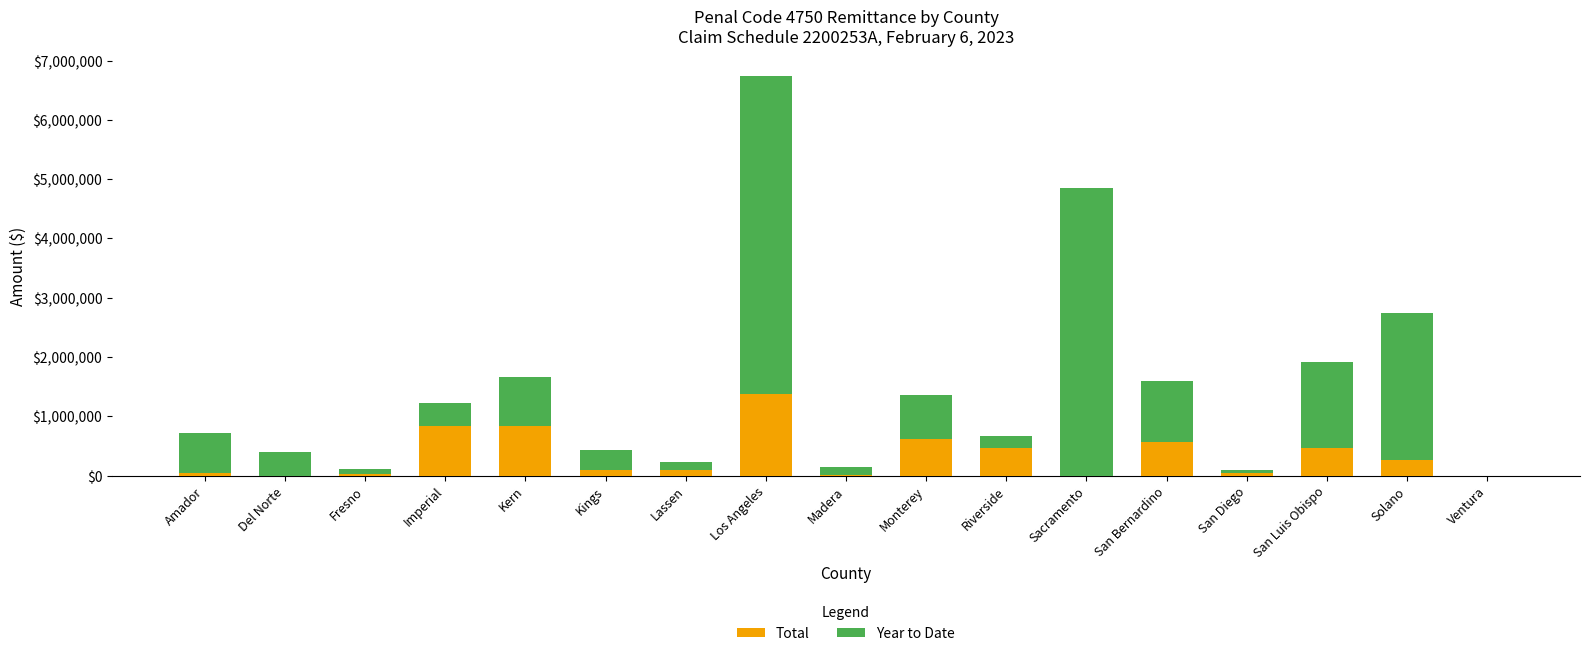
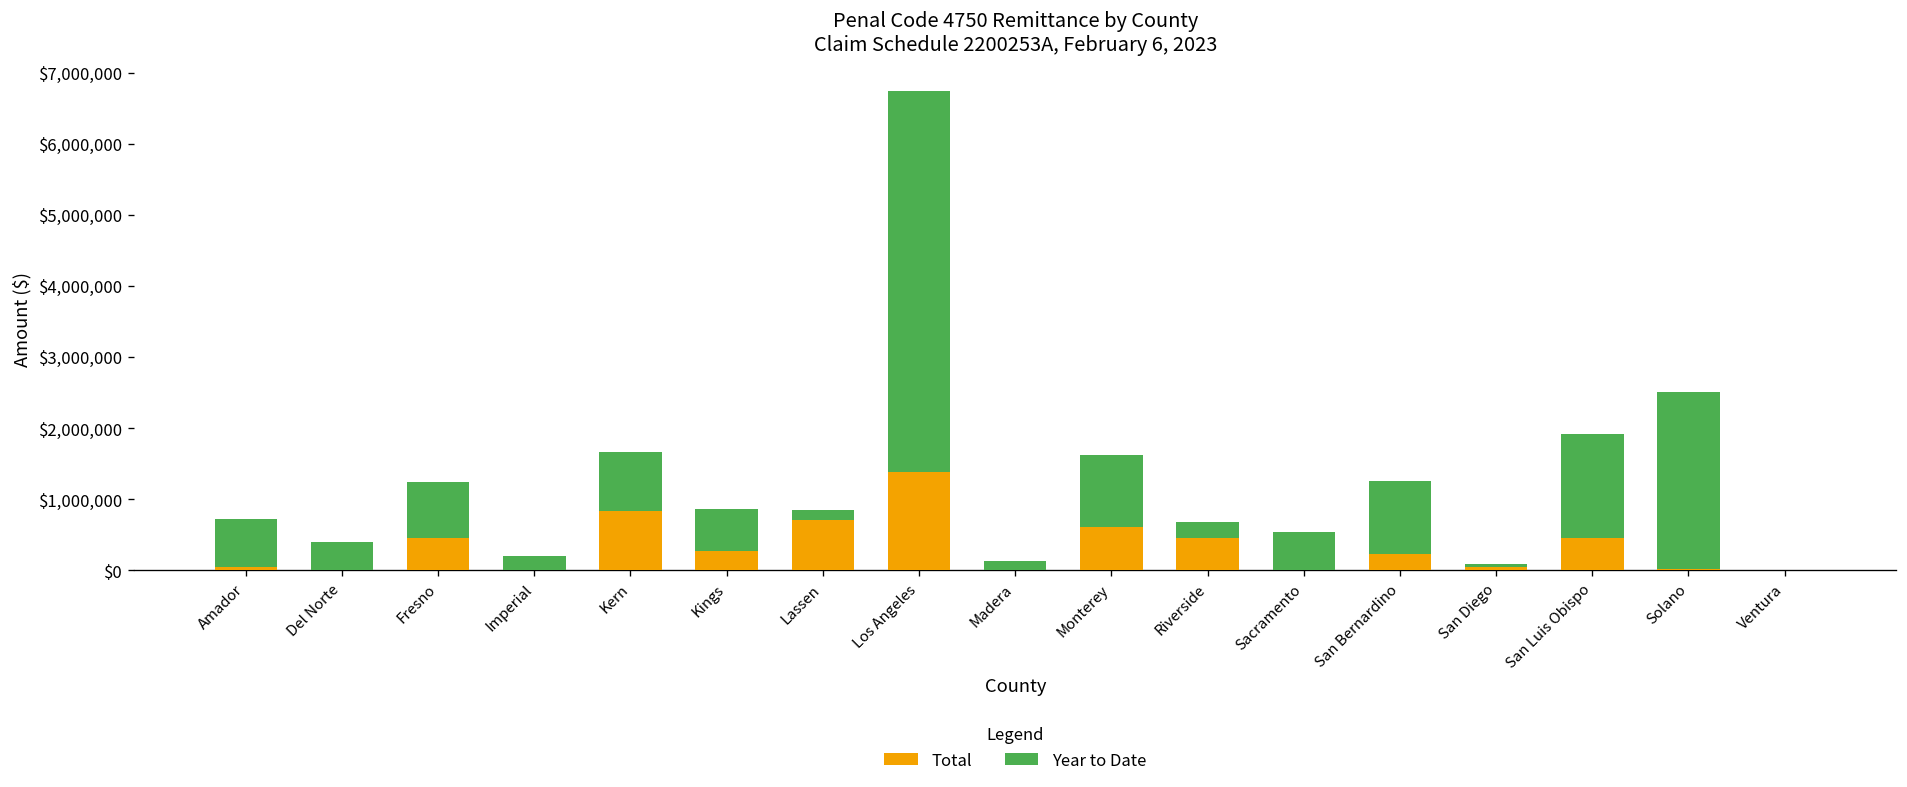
Total, Fresno: $0 -> $500,000
Year to Date, Fresno: $100,000 -> $800,000
Total, Imperial: $800,000 -> $0
Year to Date, Imperial: $400,000 -> $200,000
Total, Kings: $100,000 -> $300,000
Year to Date, Kings: $300,000 -> $600,000
Total, Lassen: $100,000 -> $700,000
Year to Date, Monterey: $700,000 -> $1,000,000
Year to Date, Sacramento: $4,800,000 -> $500,000
Total, San Bernardino: $600,000 -> $200,000
Total, Solano: $300,000 -> $0
